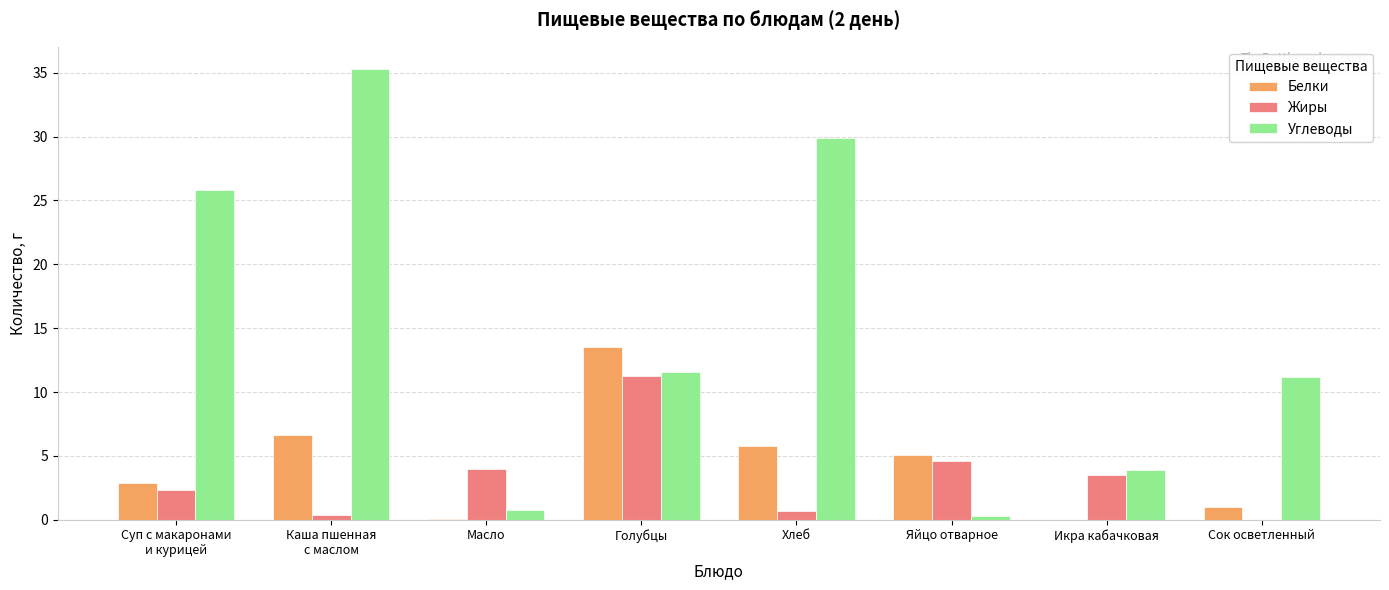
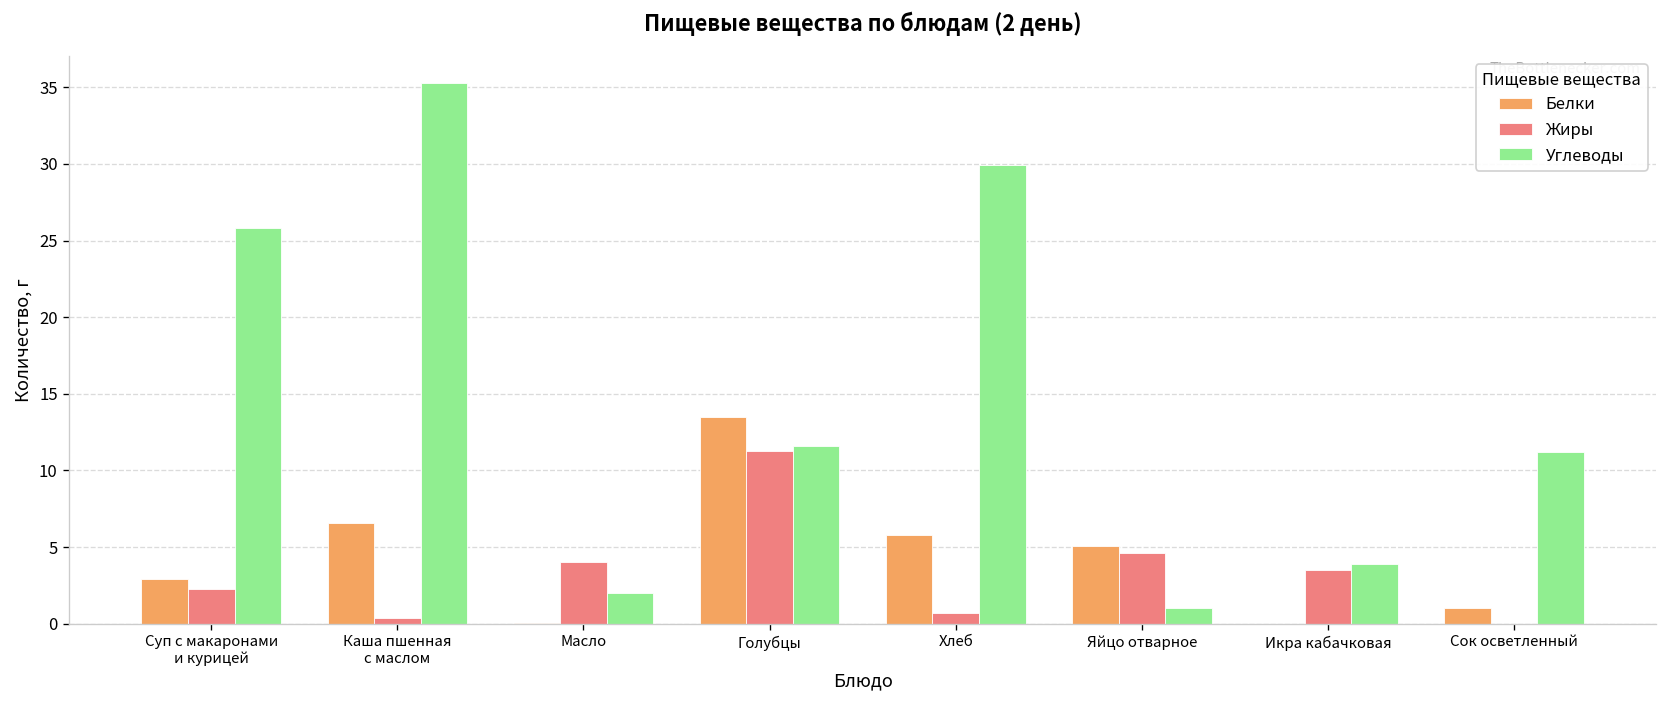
Углеводы, Масло: 0.8 -> 2.0
Углеводы, Яйцо отварное: 0.3 -> 1.0
